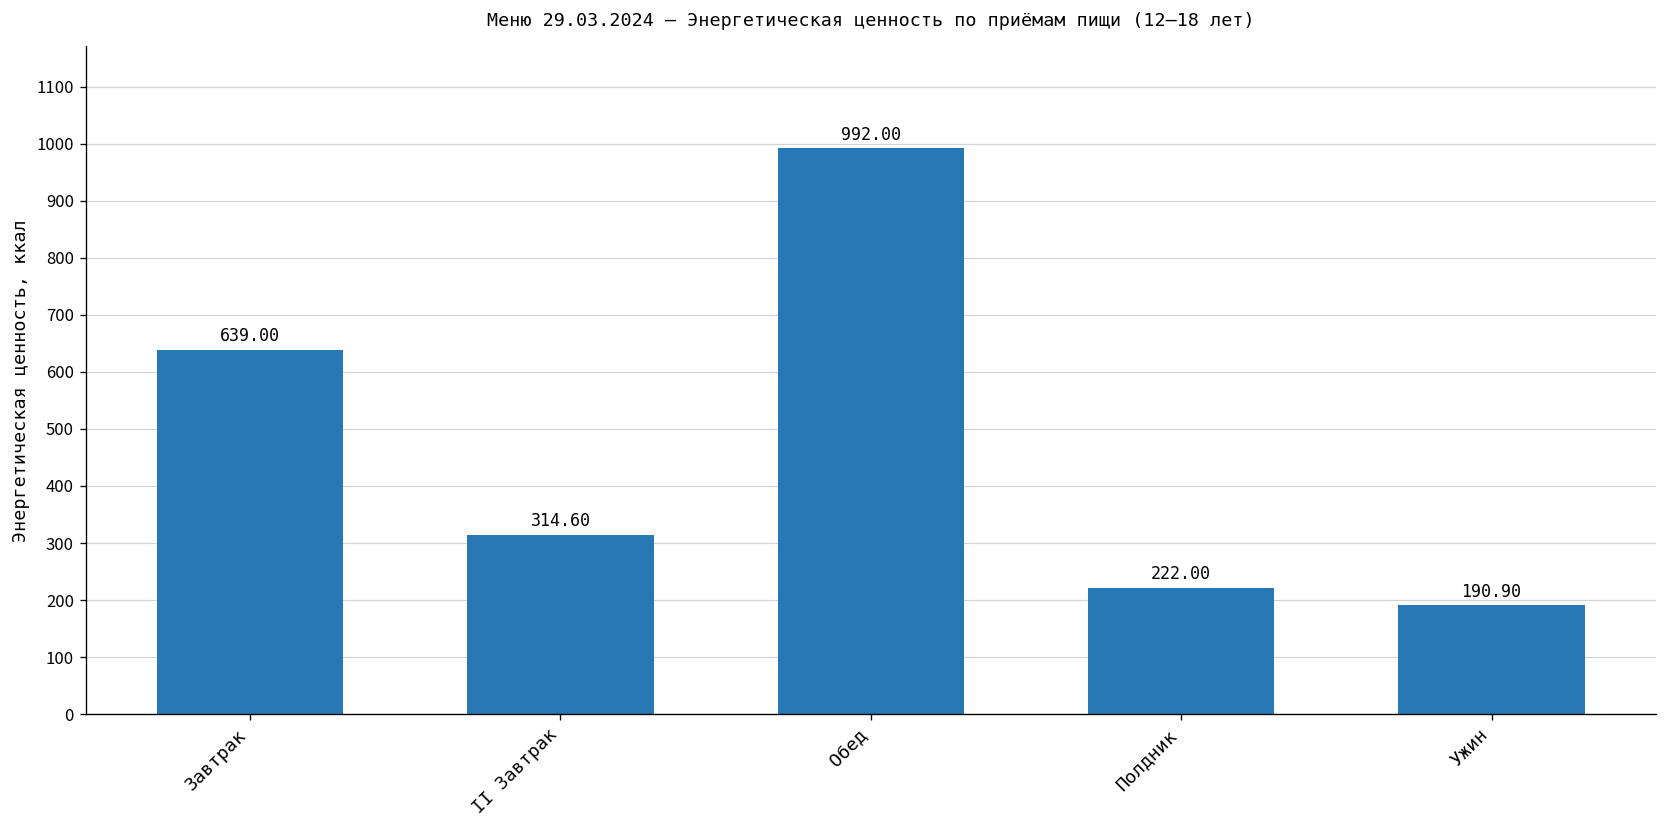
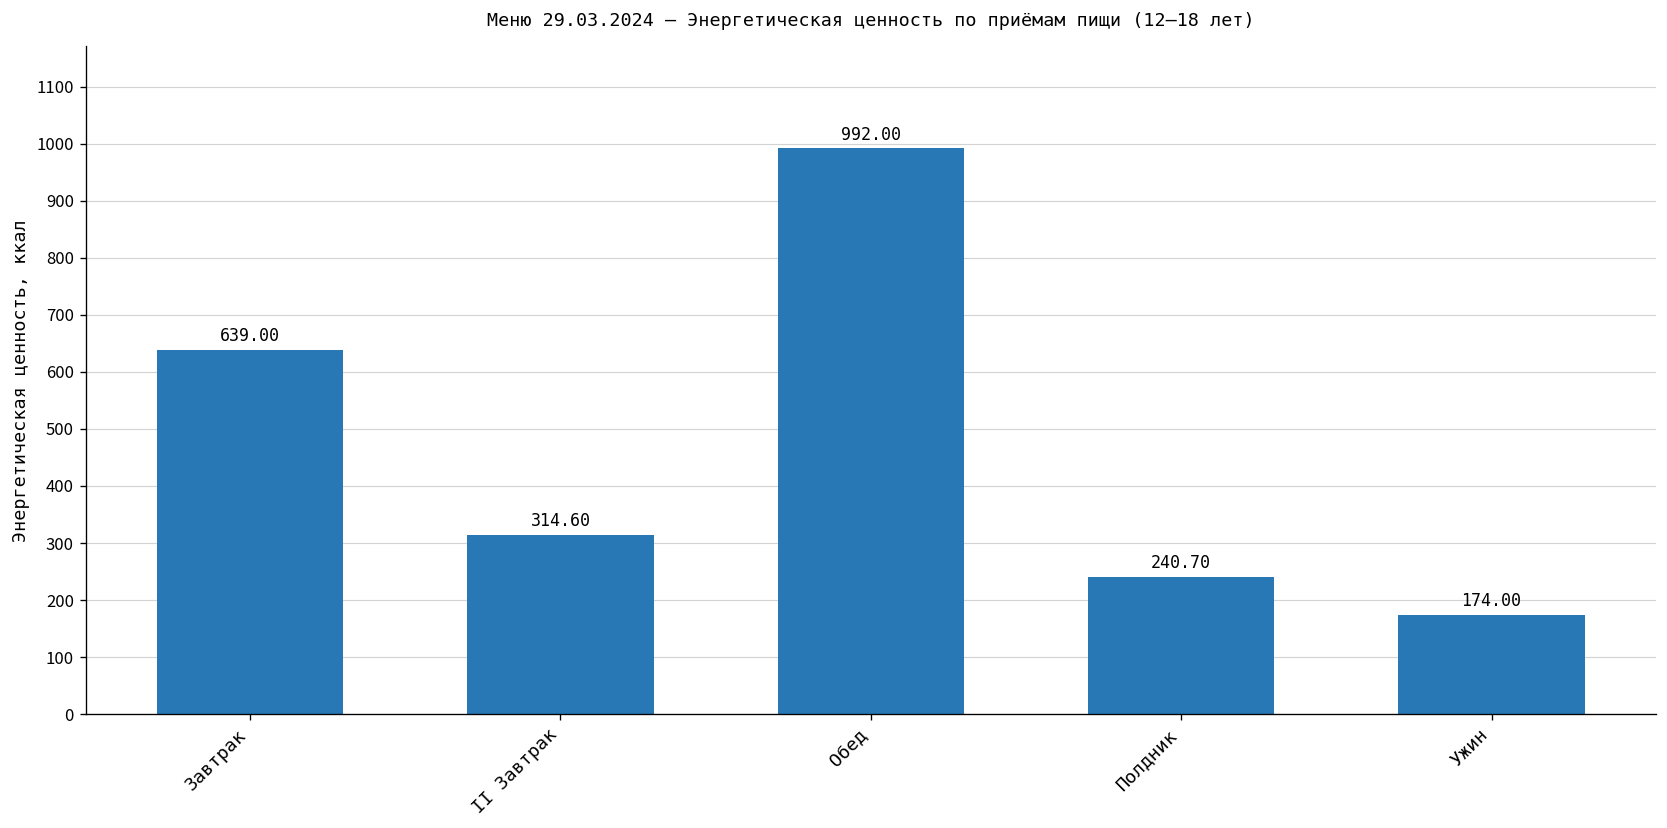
Полдник: 222.00 -> 240.70
Ужин: 190.90 -> 174.00
